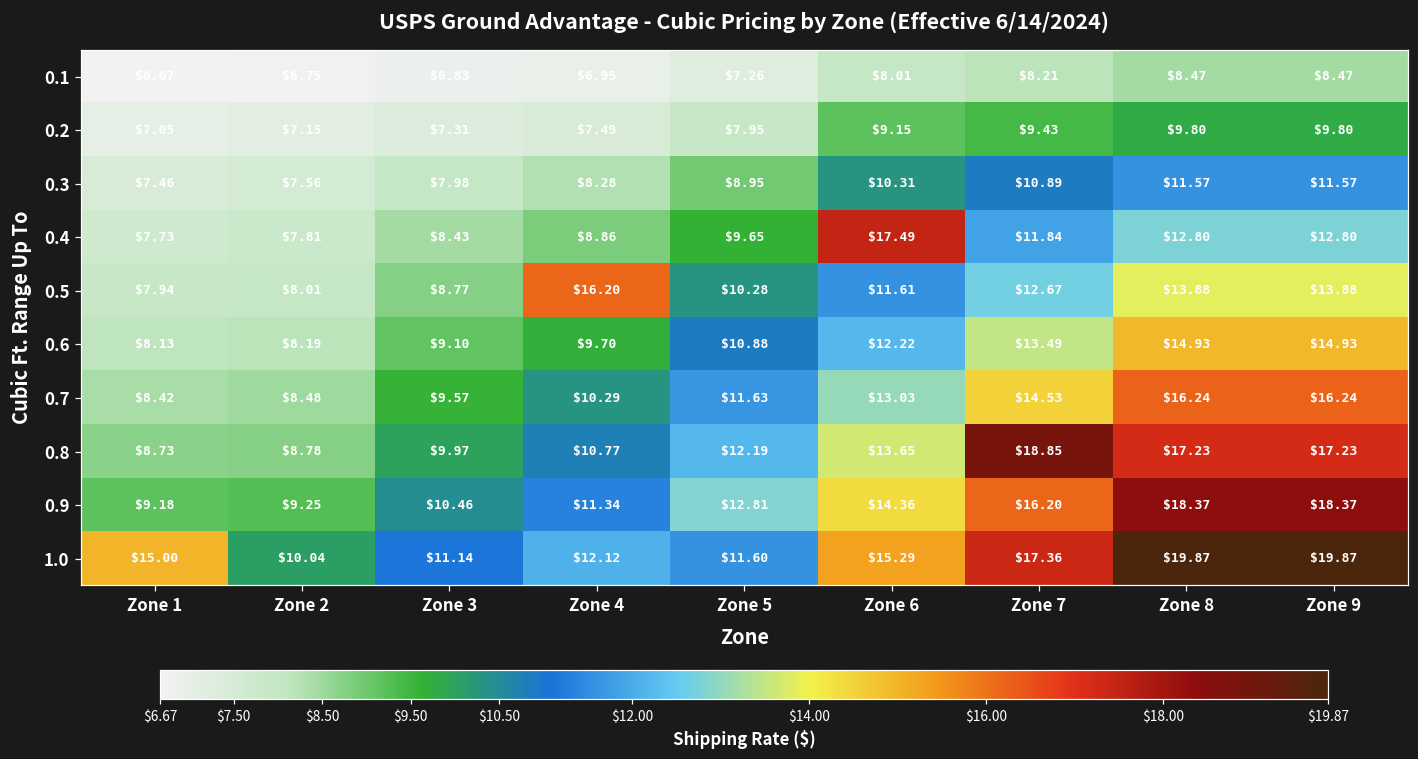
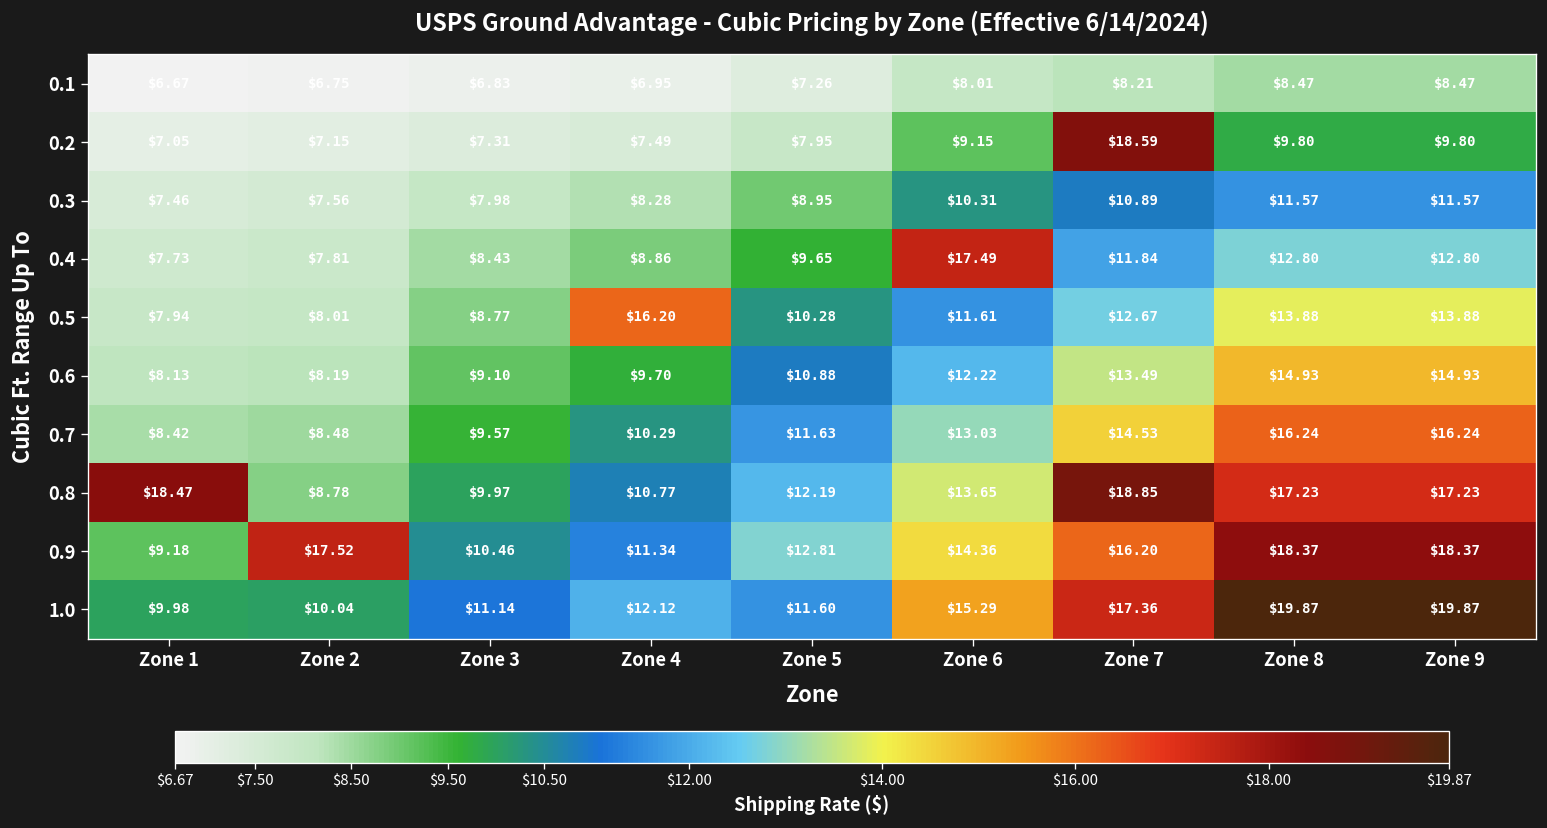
0.2, Zone 7: $9.43 -> $18.59
0.8, Zone 1: $8.73 -> $18.47
0.9, Zone 2: $9.25 -> $17.52
1.0, Zone 1: $15.00 -> $9.98
